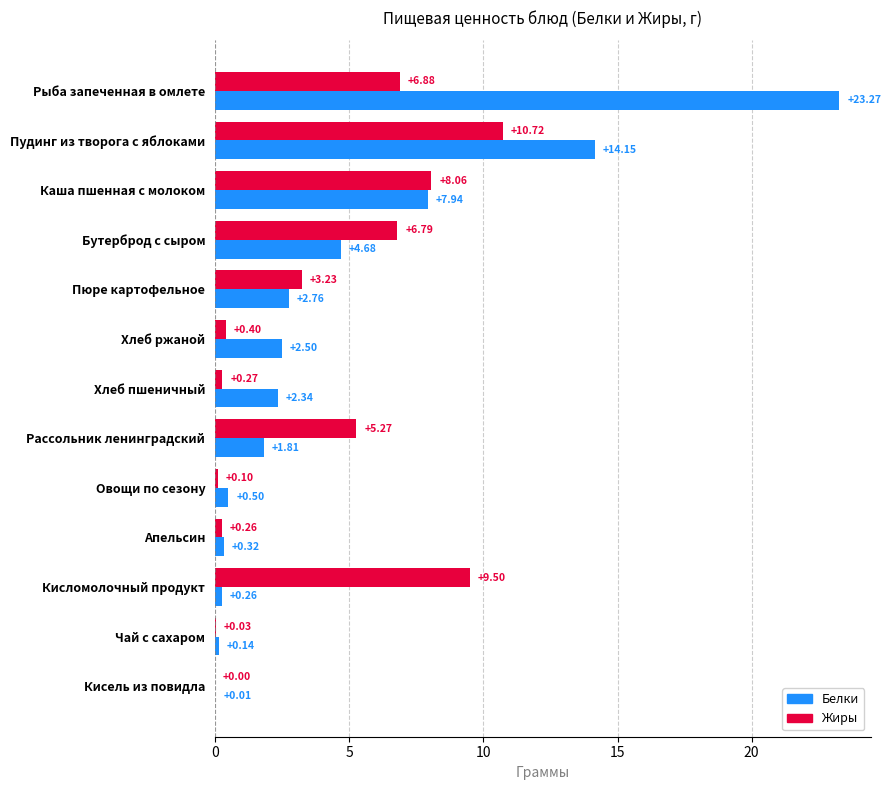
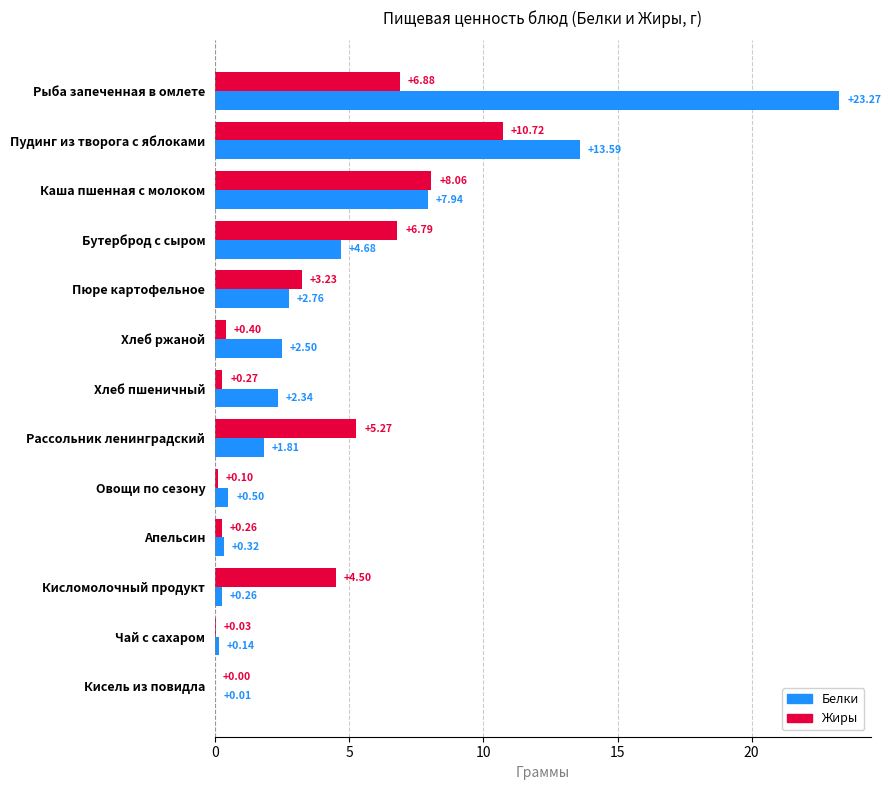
Белки, Пудинг из творога с яблоками: +14.15 -> +13.59
Жиры, Кисломолочный продукт: +9.50 -> +4.50
